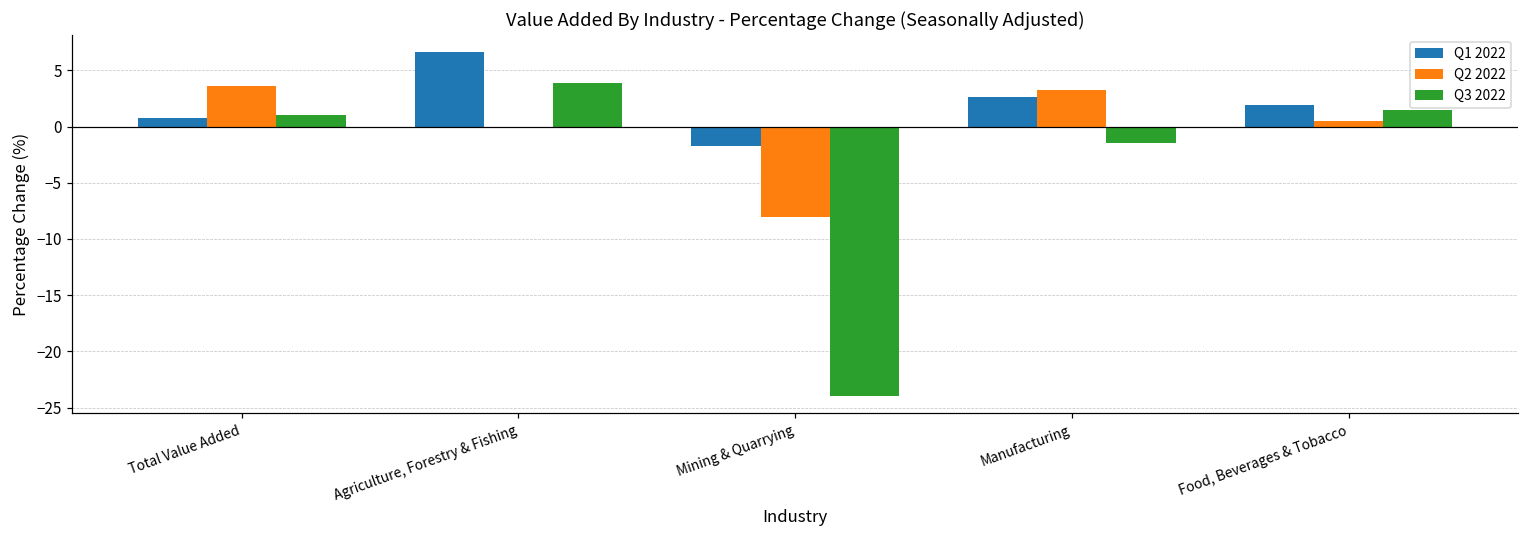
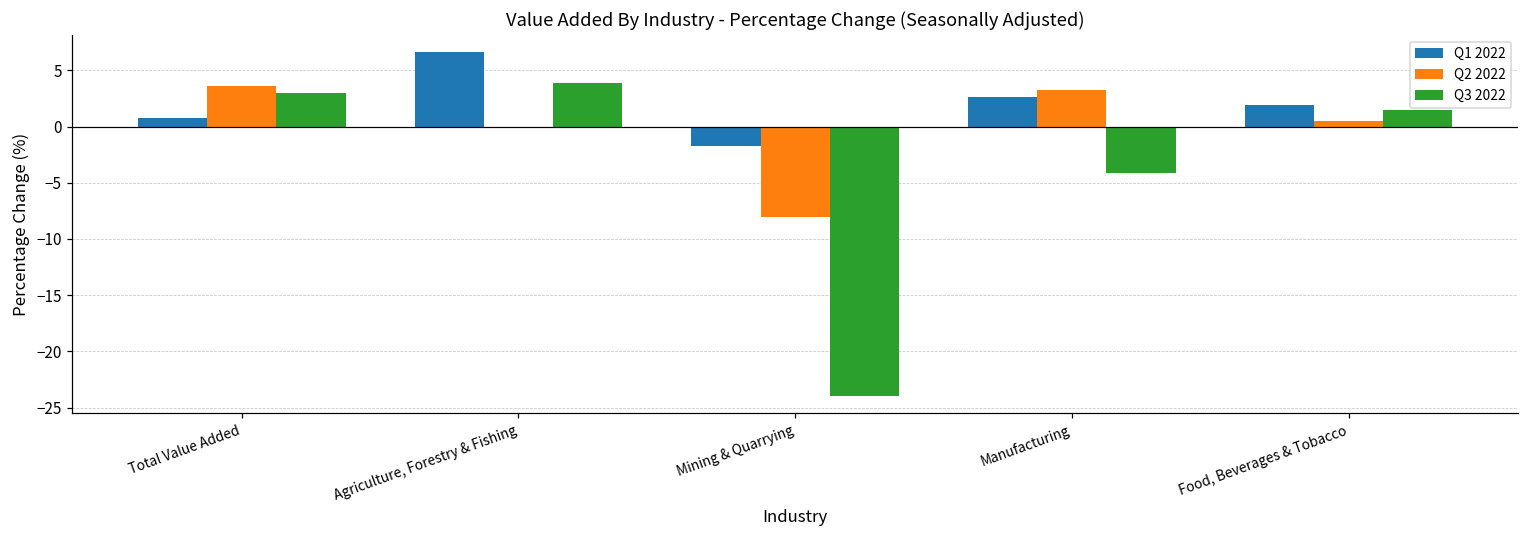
Q3 2022, Total Value Added: 1.0 -> 3.0
Q3 2022, Manufacturing: -1.5 -> -4.1
